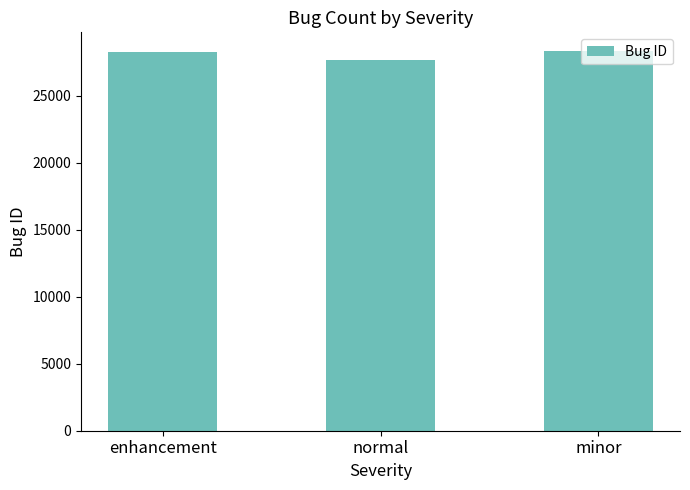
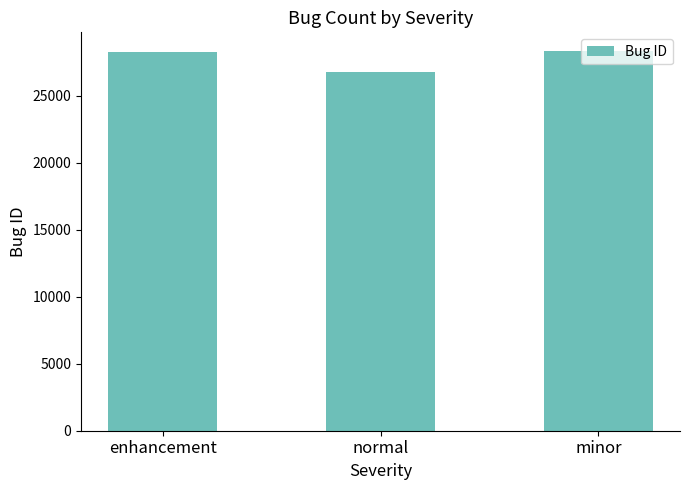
normal: 27700 -> 26800
